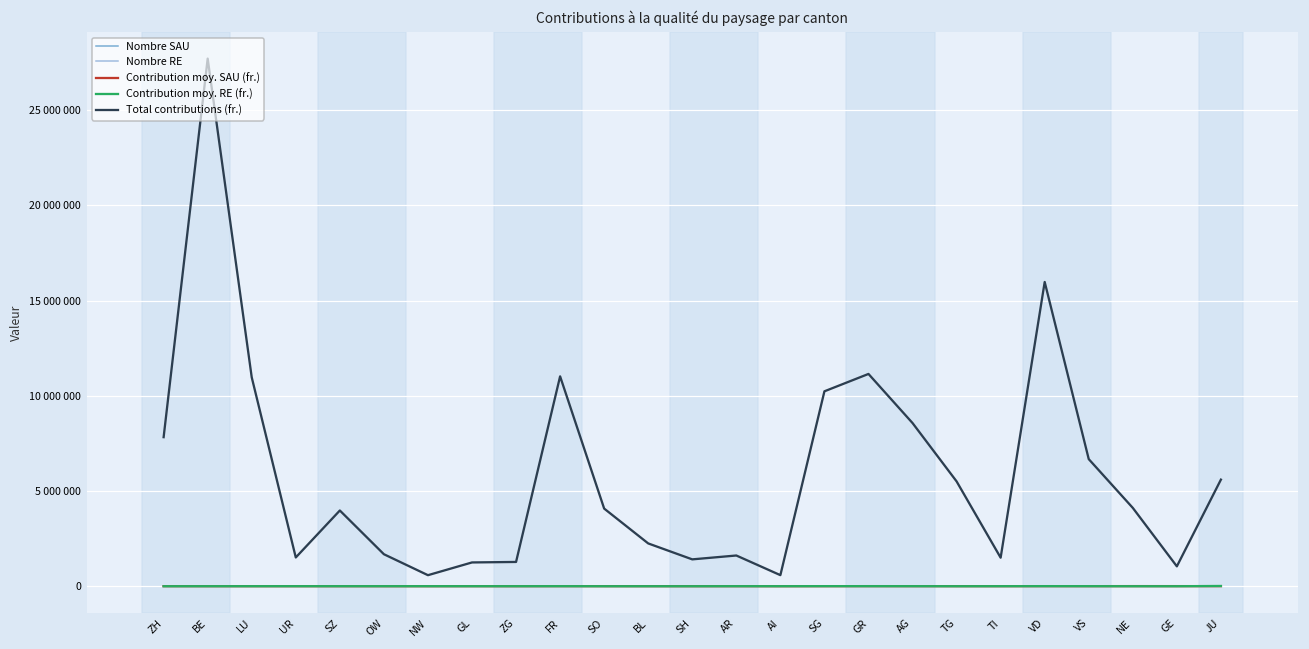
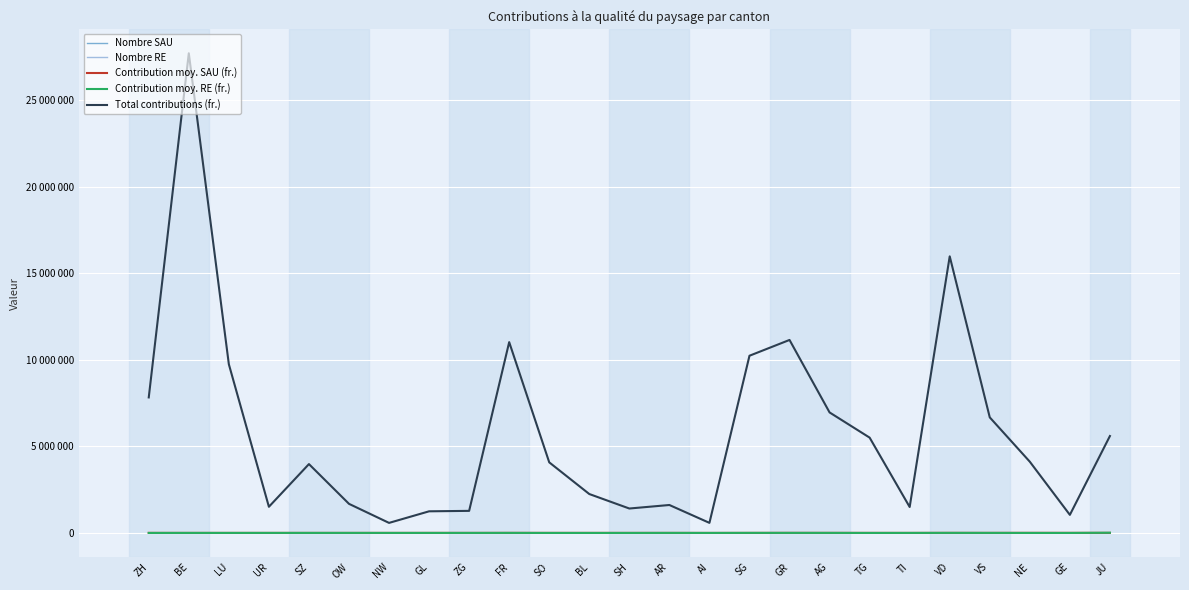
Total contributions (fr.), LU: 11000000 -> 9700000
Total contributions (fr.), AG: 8600000 -> 7000000
